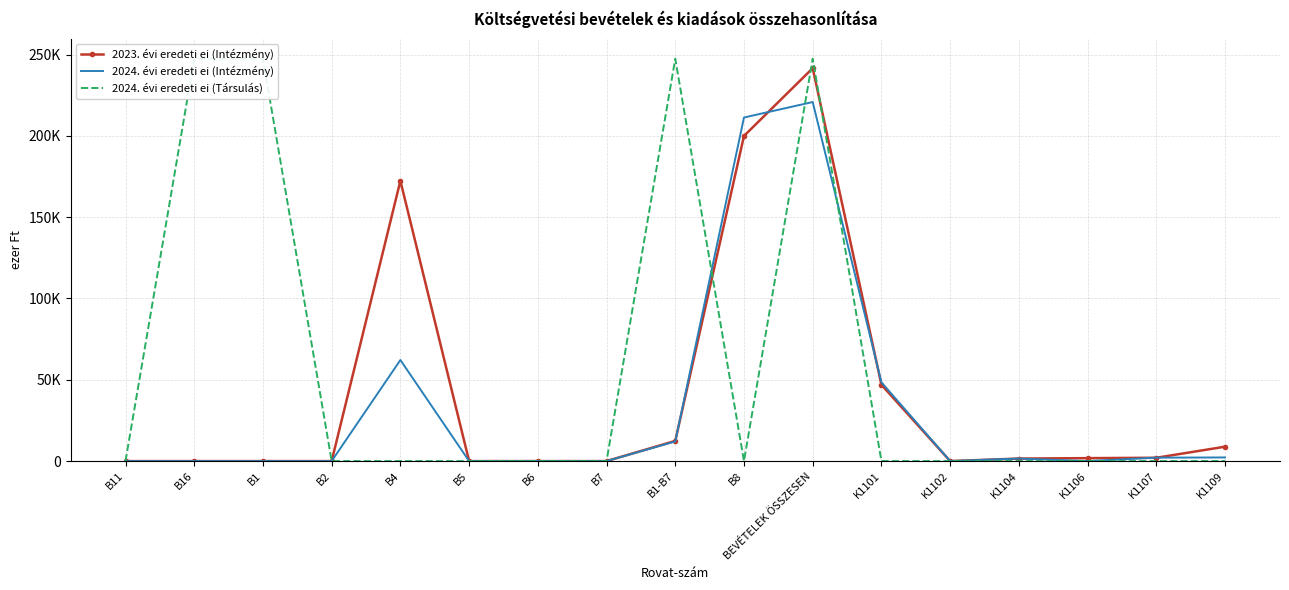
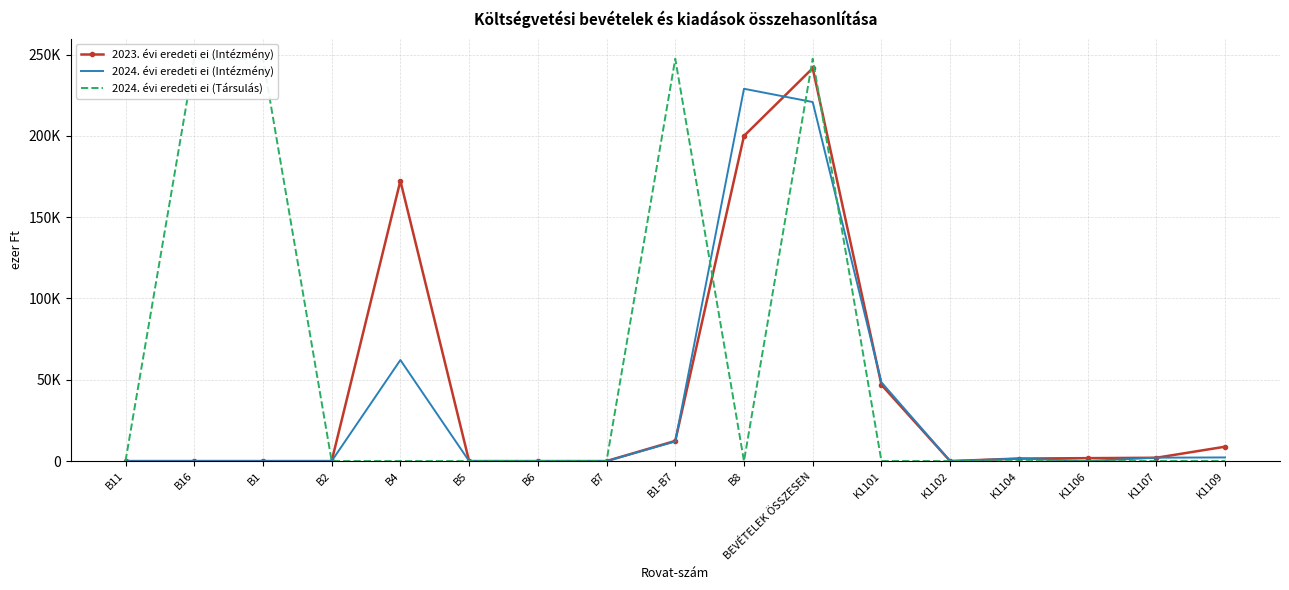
2024. évi eredeti ei (Intézmény), B8: 211000 -> 229000
